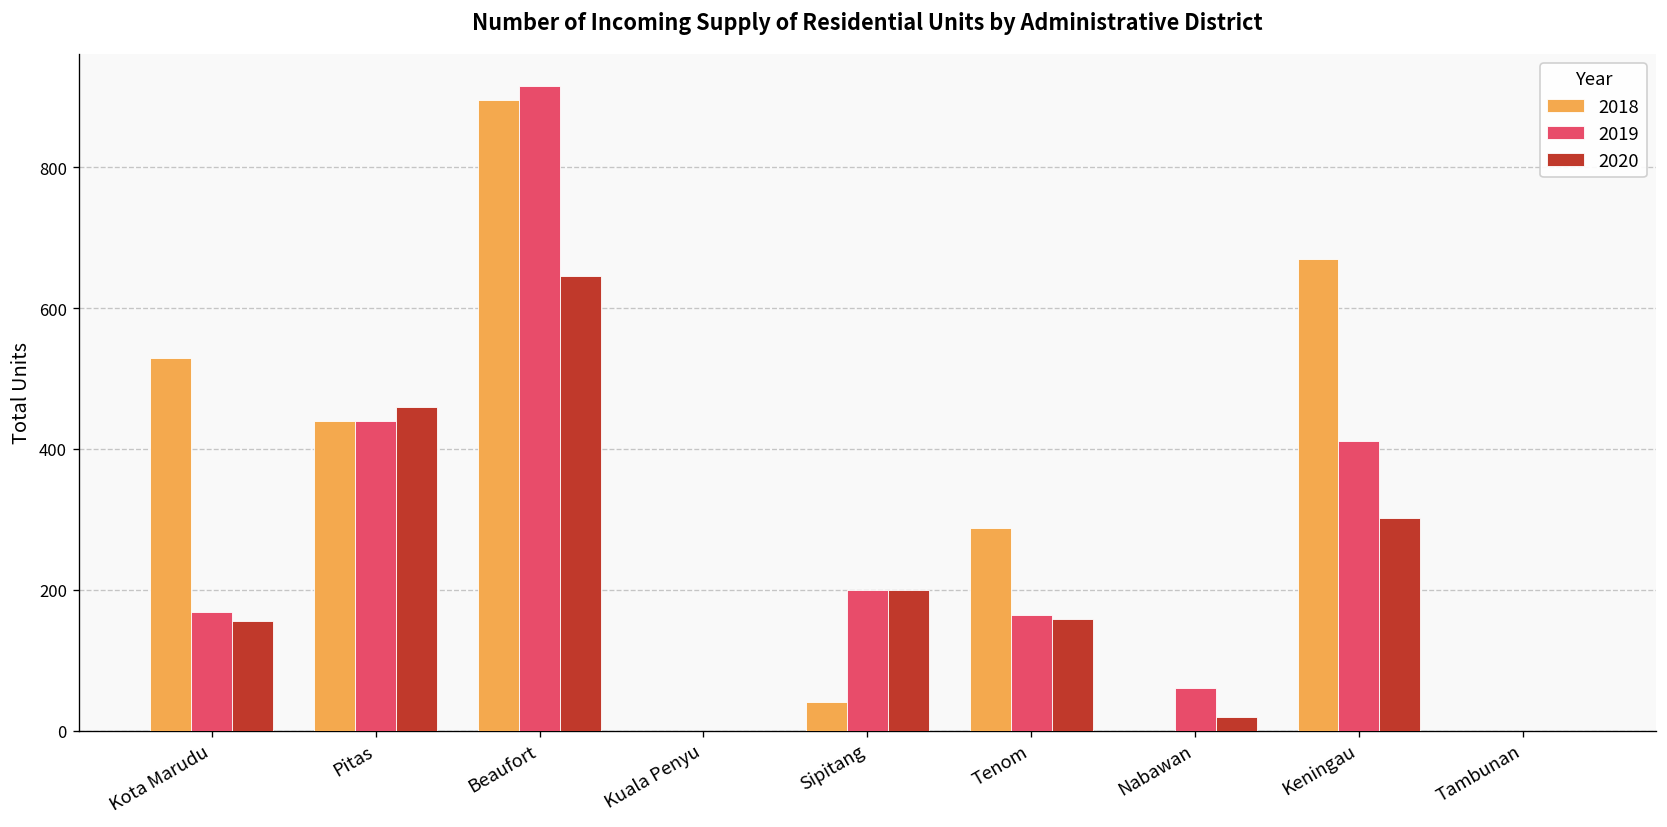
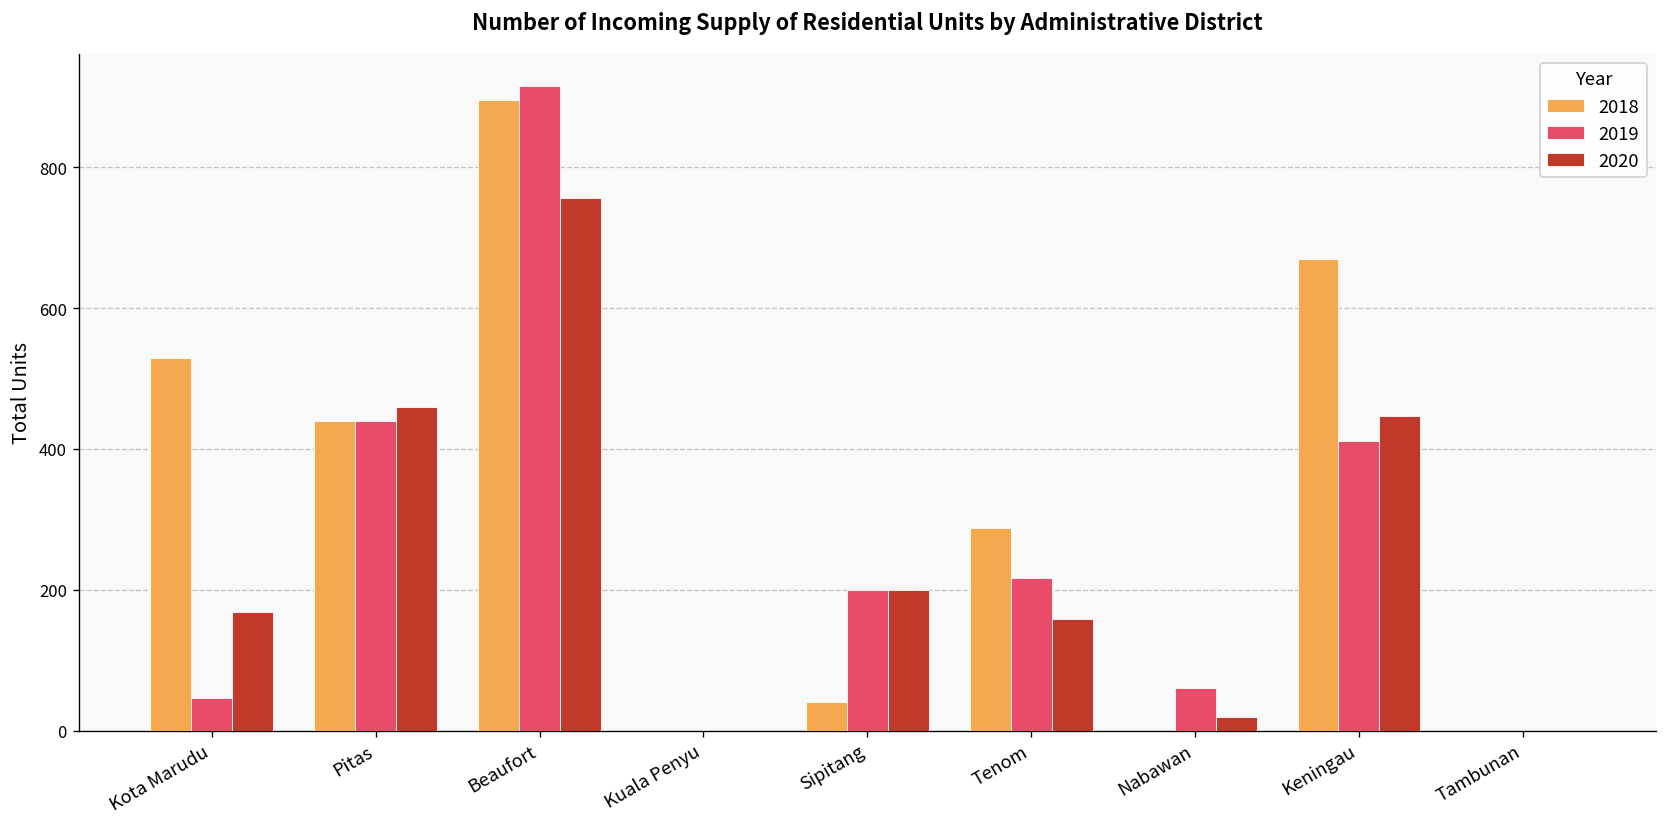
2019, Kota Marudu: 170 -> 50
2020, Kota Marudu: 160 -> 170
2020, Beaufort: 650 -> 760
2019, Tenom: 160 -> 220
2020, Keningau: 300 -> 450
